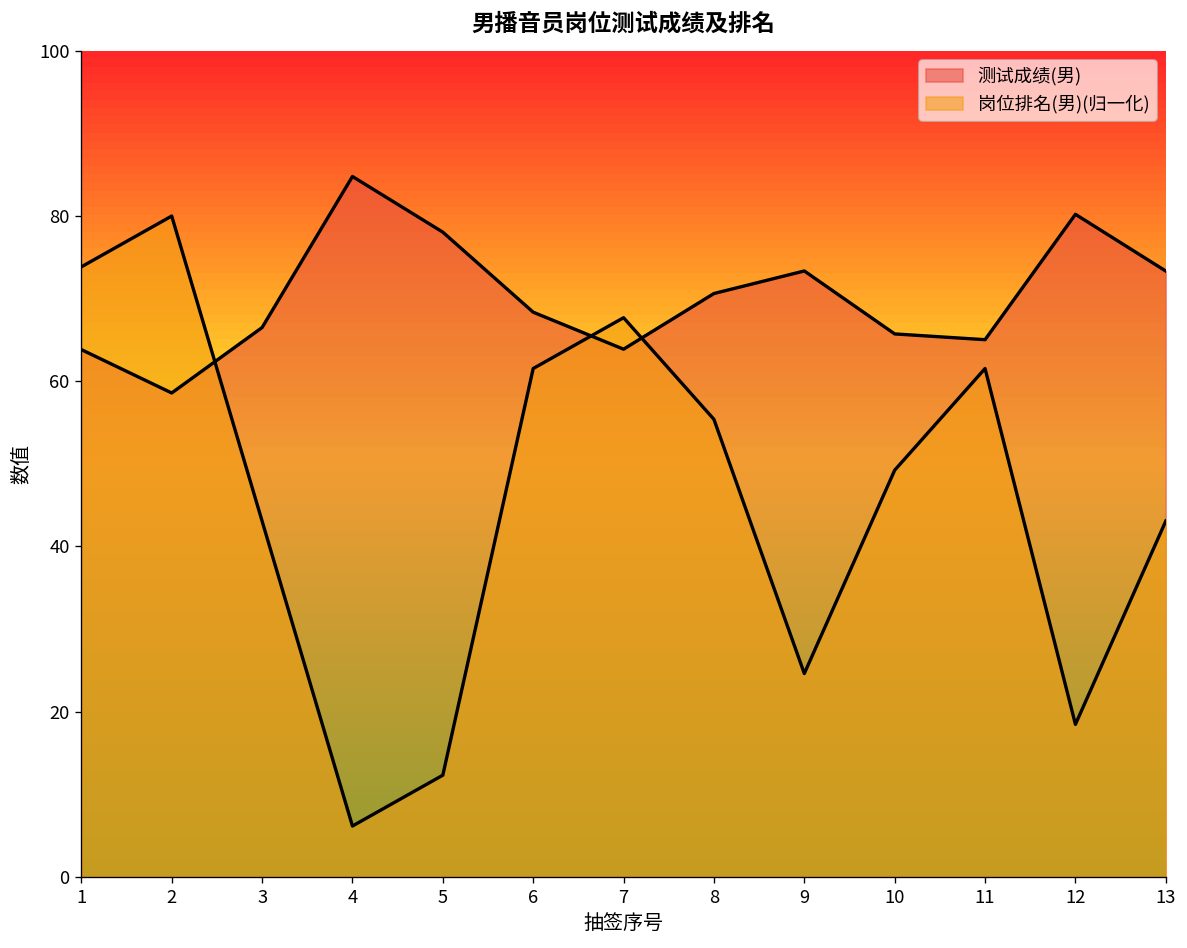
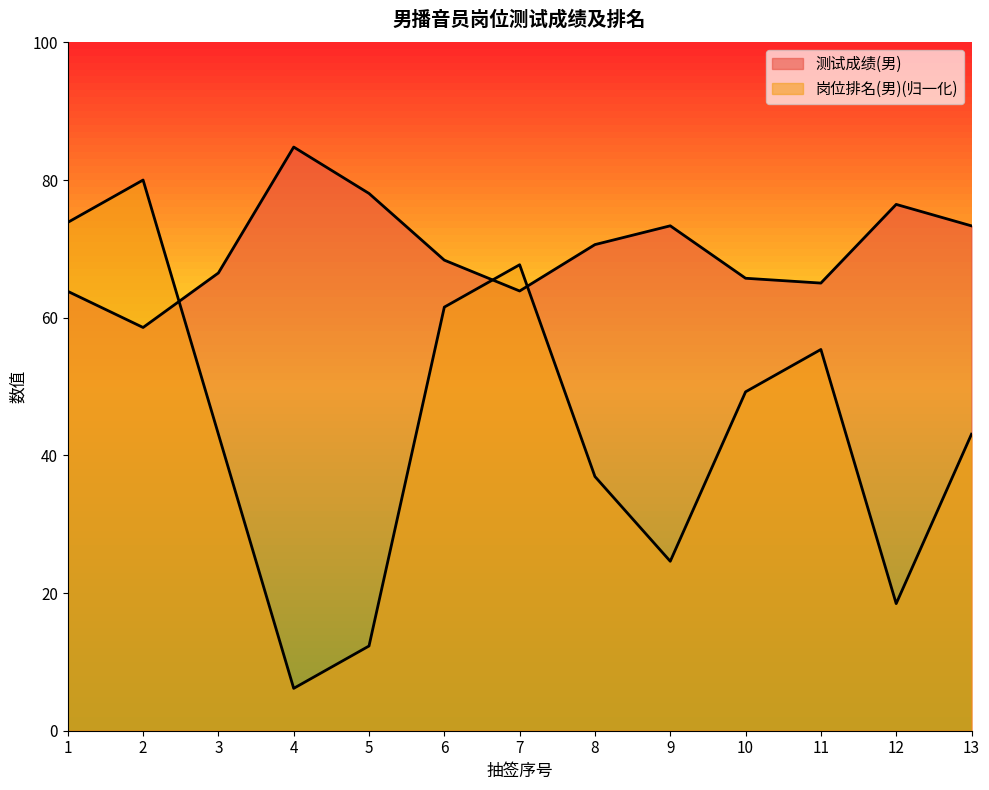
岗位排名(男)(归一化), 8: 55 -> 37
岗位排名(男)(归一化), 11: 62 -> 55
测试成绩(男), 12: 80 -> 76
